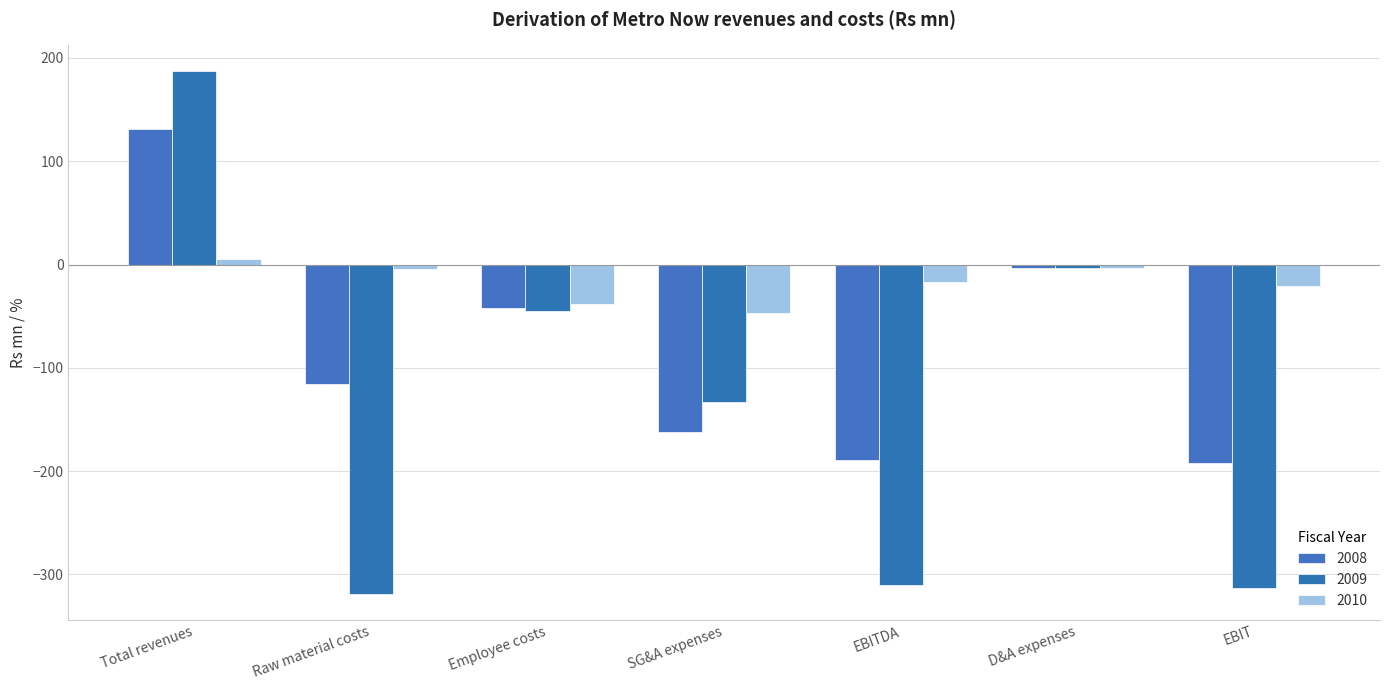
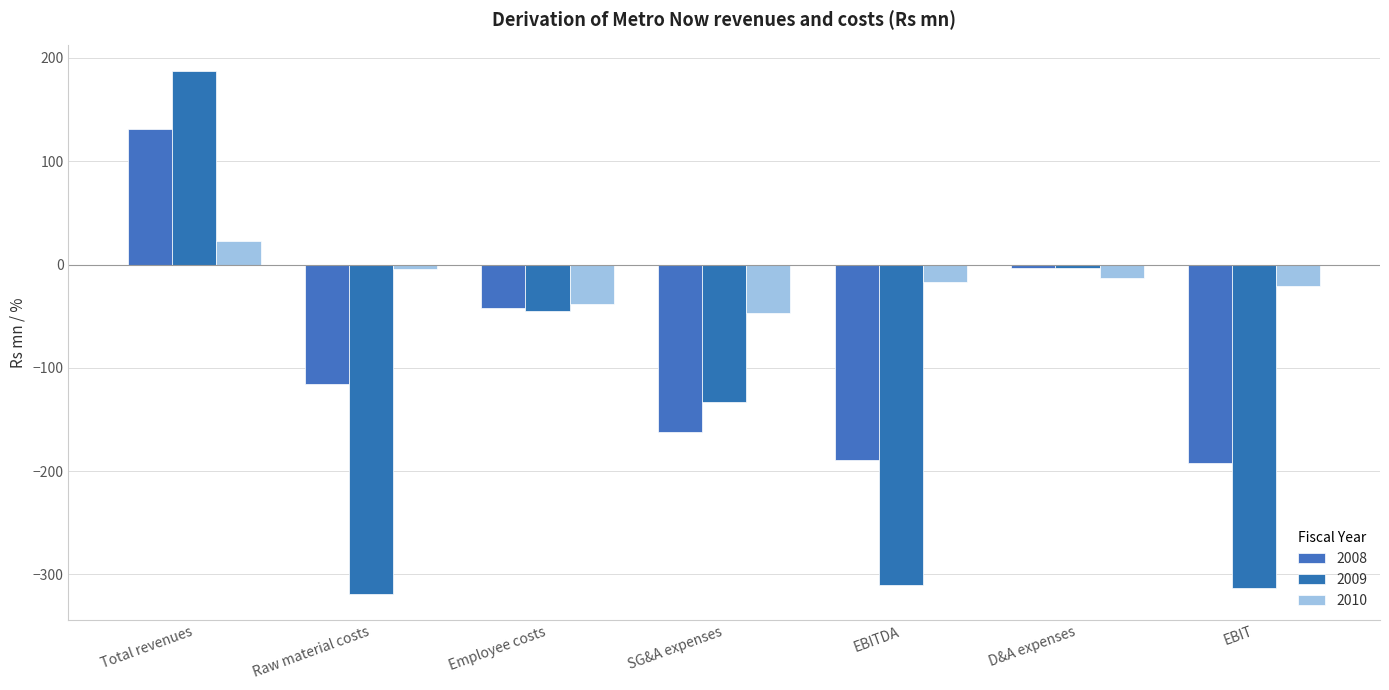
2010, Total revenues: 6 -> 23
2010, D&A expenses: -3 -> -13
